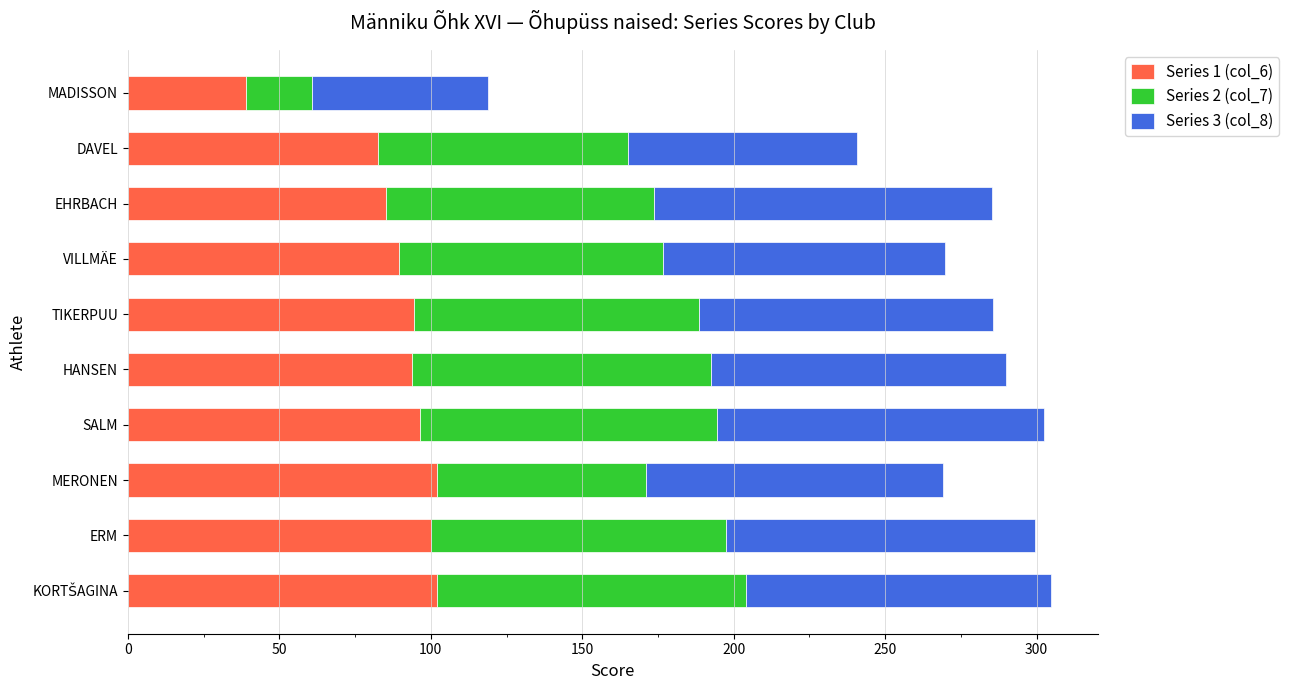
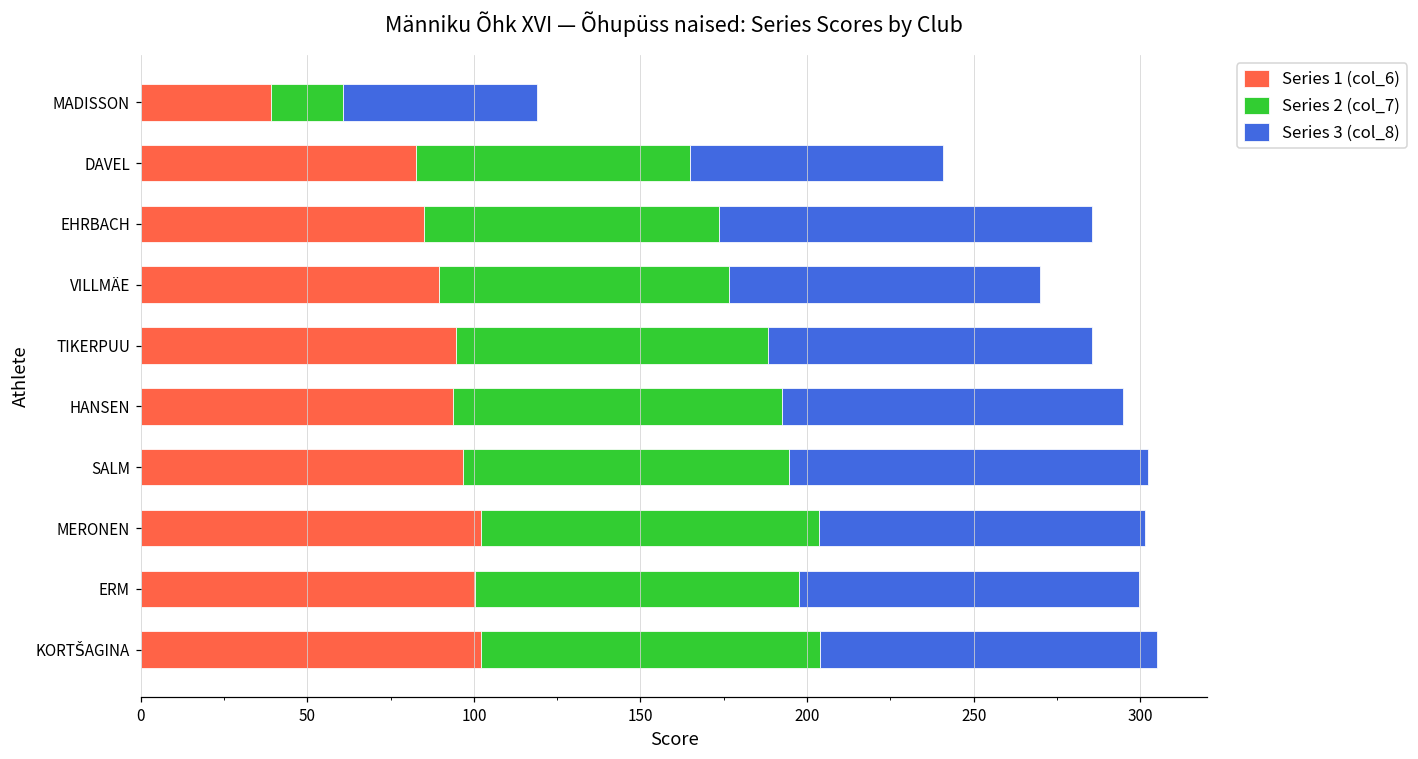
Series 3 (col_8), HANSEN: 97 -> 102
Series 2 (col_7), MERONEN: 69 -> 102
